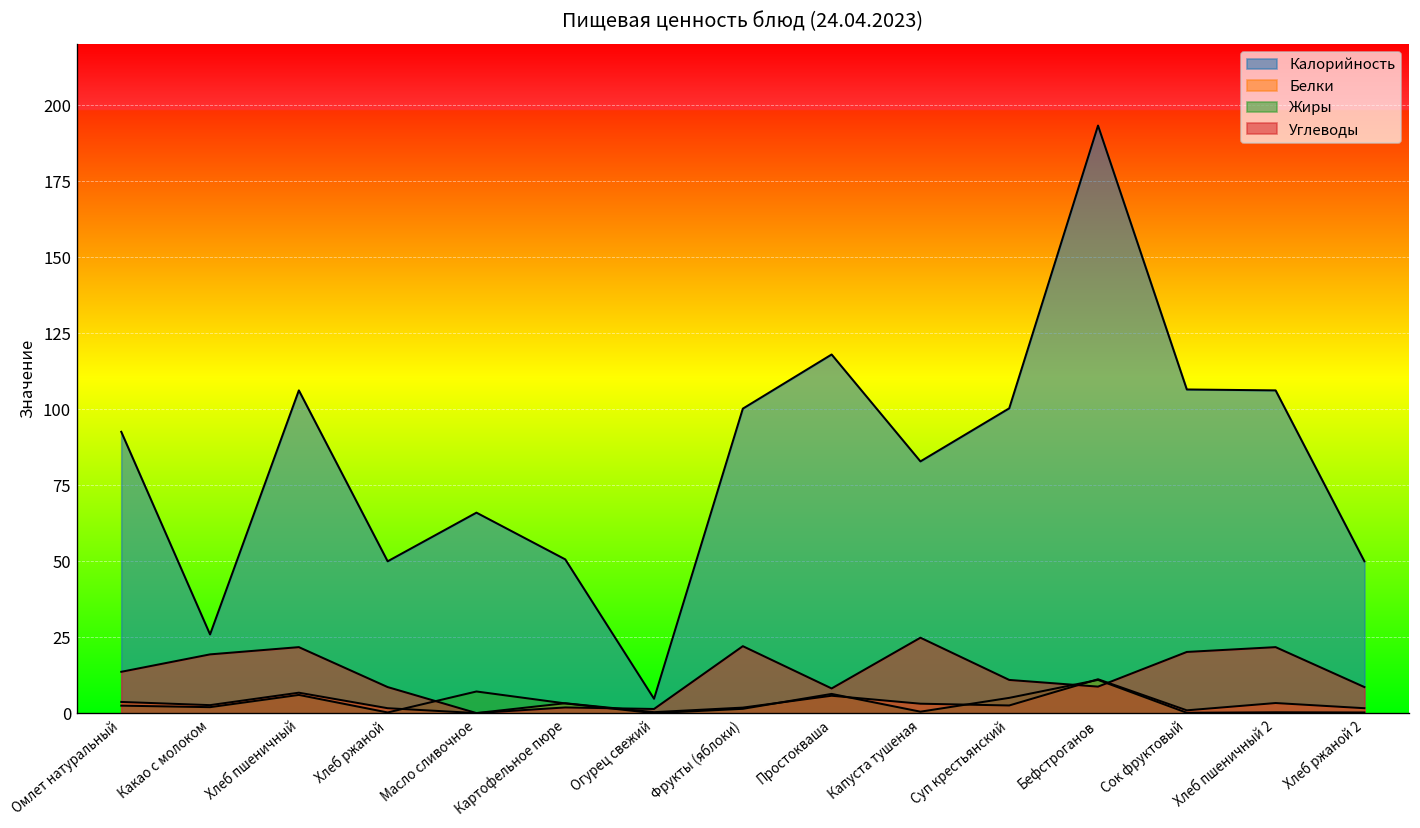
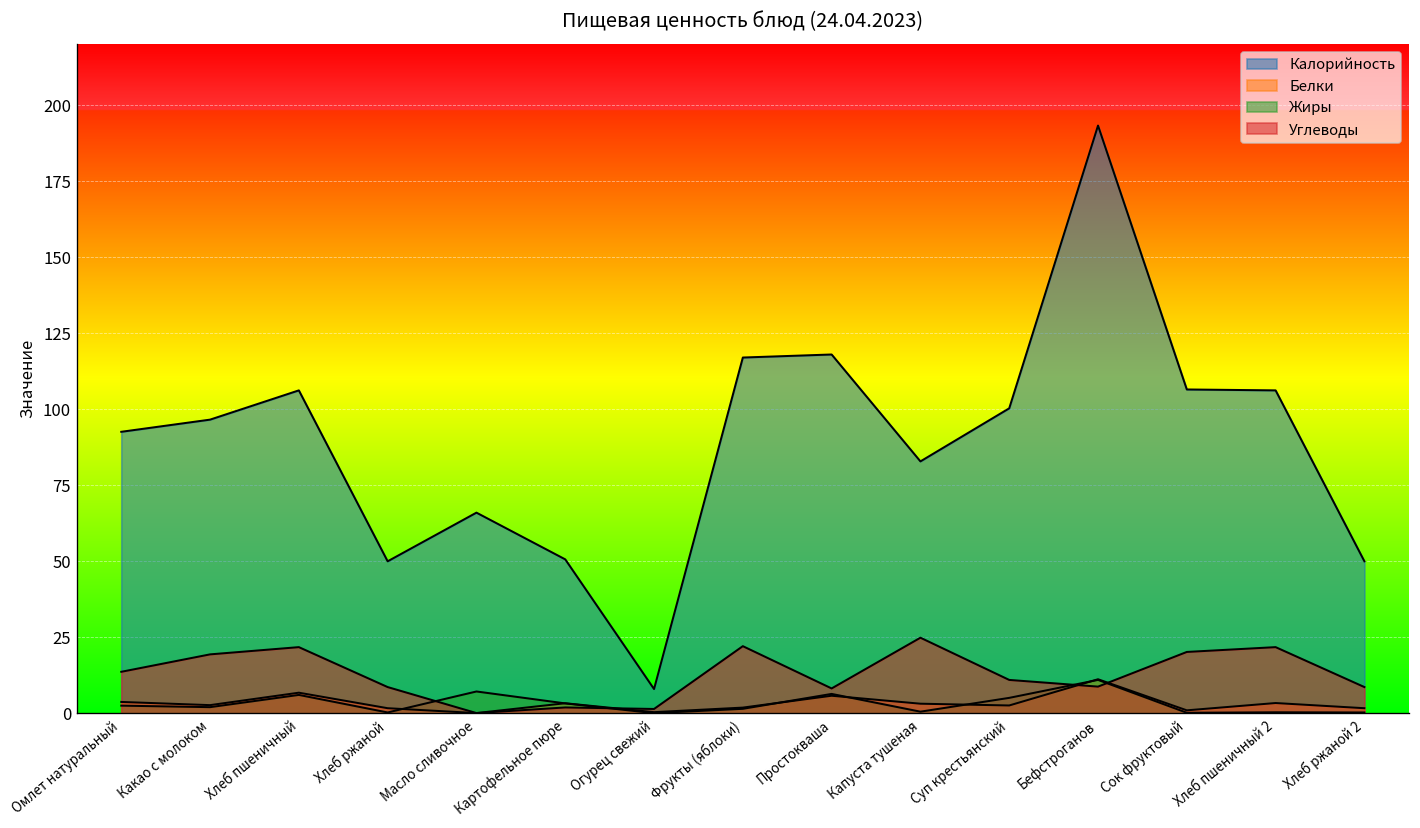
Калорийность, Какао с молоком: 26 -> 97
Калорийность, Огурец свежий: 5 -> 8
Калорийность, Фрукты (яблоки): 100 -> 117
